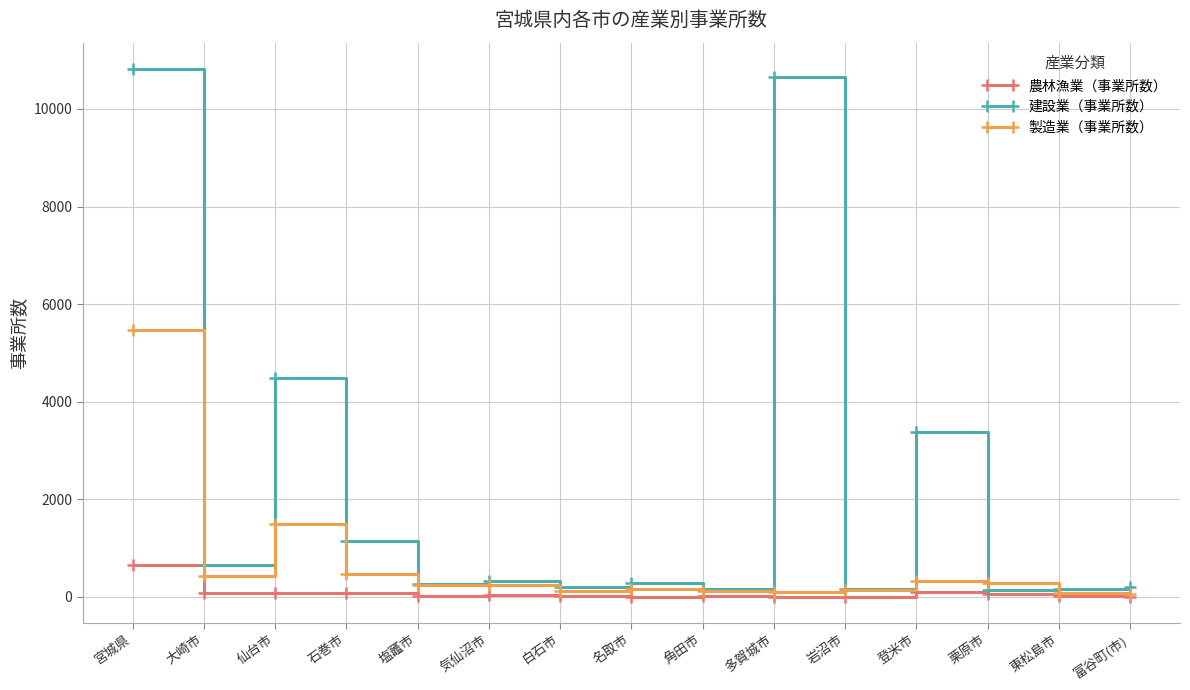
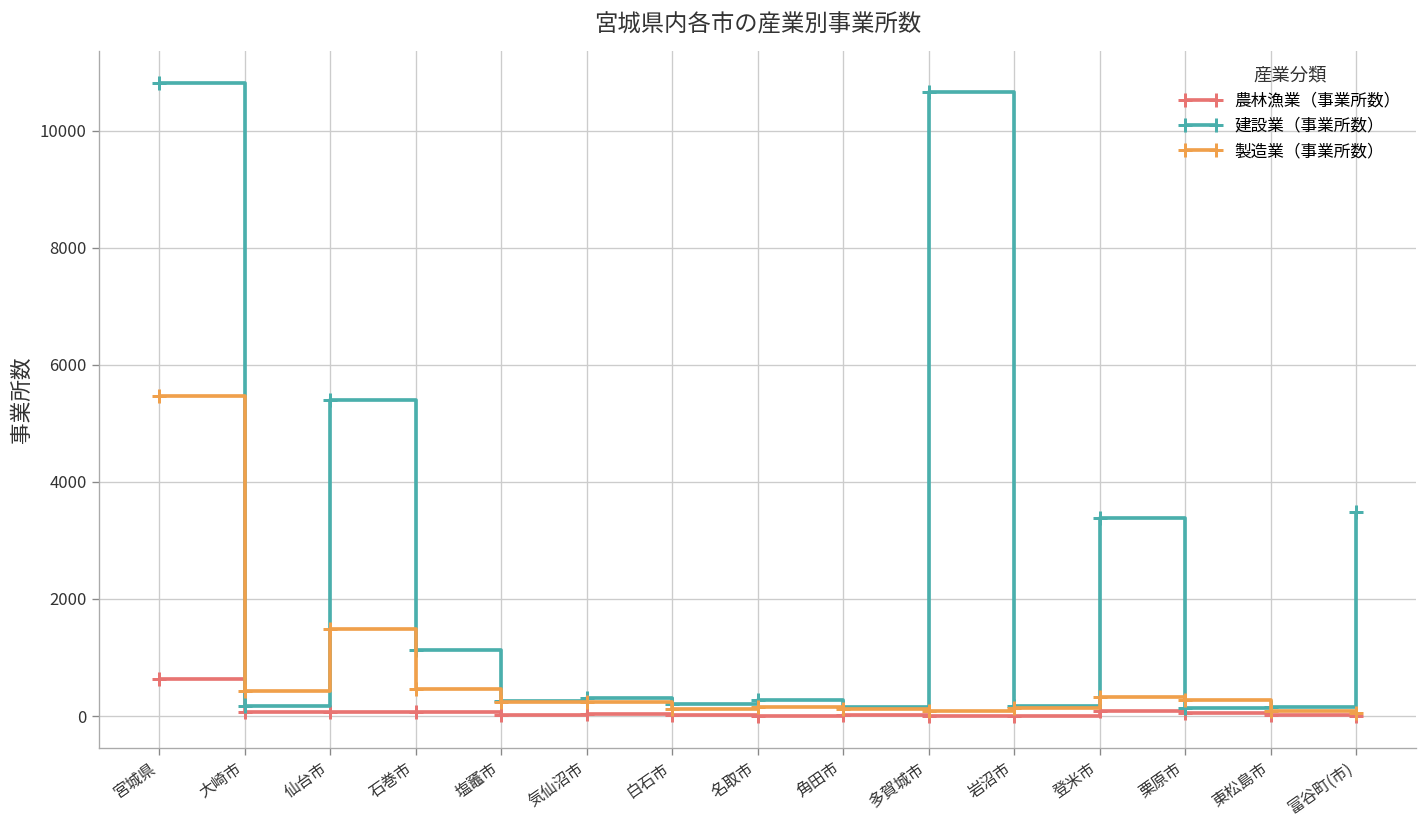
建設業（事業所数）, 大崎市: 700 -> 200
建設業（事業所数）, 仙台市: 4500 -> 5400
建設業（事業所数）, 富谷町(市): 200 -> 3500
